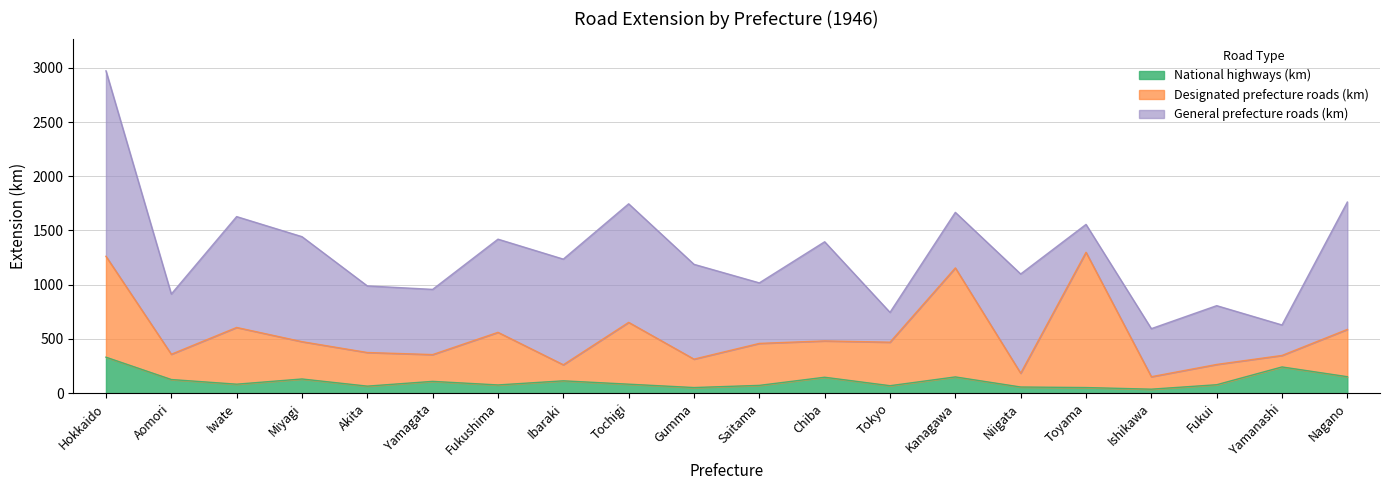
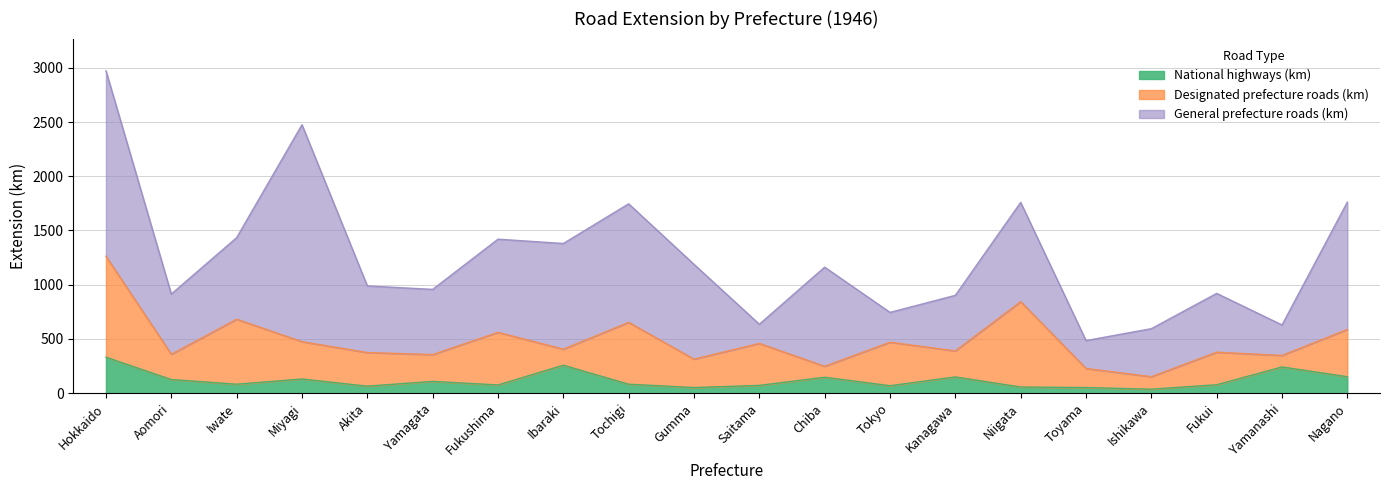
Designated prefecture roads (km), Iwate: 520 -> 600
General prefecture roads (km), Iwate: 1020 -> 750
General prefecture roads (km), Miyagi: 970 -> 2000
National highways (km), Ibaraki: 110 -> 260
General prefecture roads (km), Saitama: 560 -> 180
Designated prefecture roads (km), Chiba: 340 -> 100
Designated prefecture roads (km), Kanagawa: 1010 -> 240
Designated prefecture roads (km), Niigata: 130 -> 790
Designated prefecture roads (km), Toyama: 1250 -> 180
Designated prefecture roads (km), Fukui: 190 -> 300
